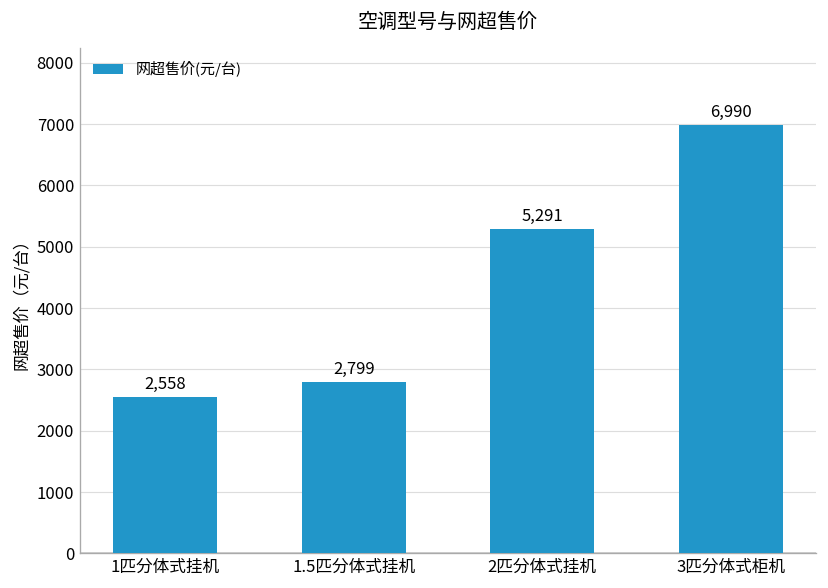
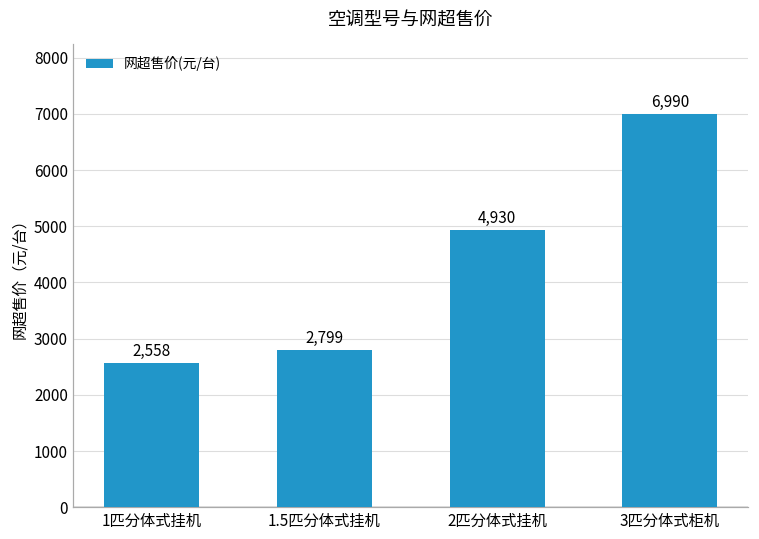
2匹分体式挂机: 5,291 -> 4,930
